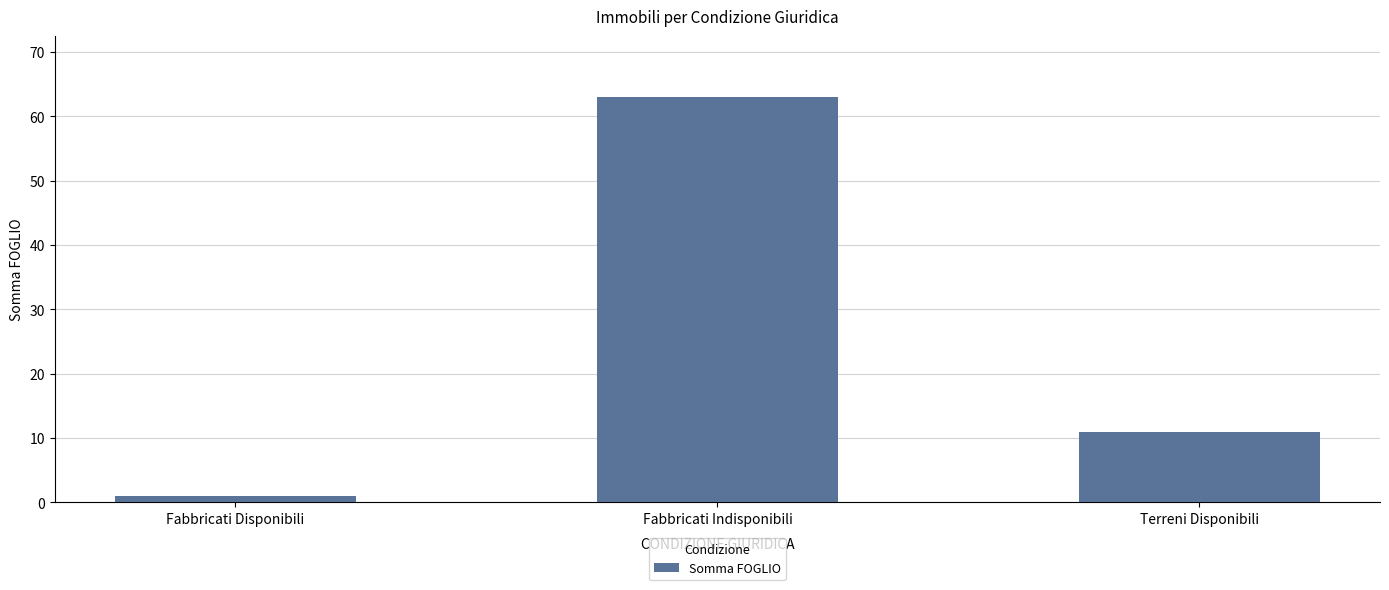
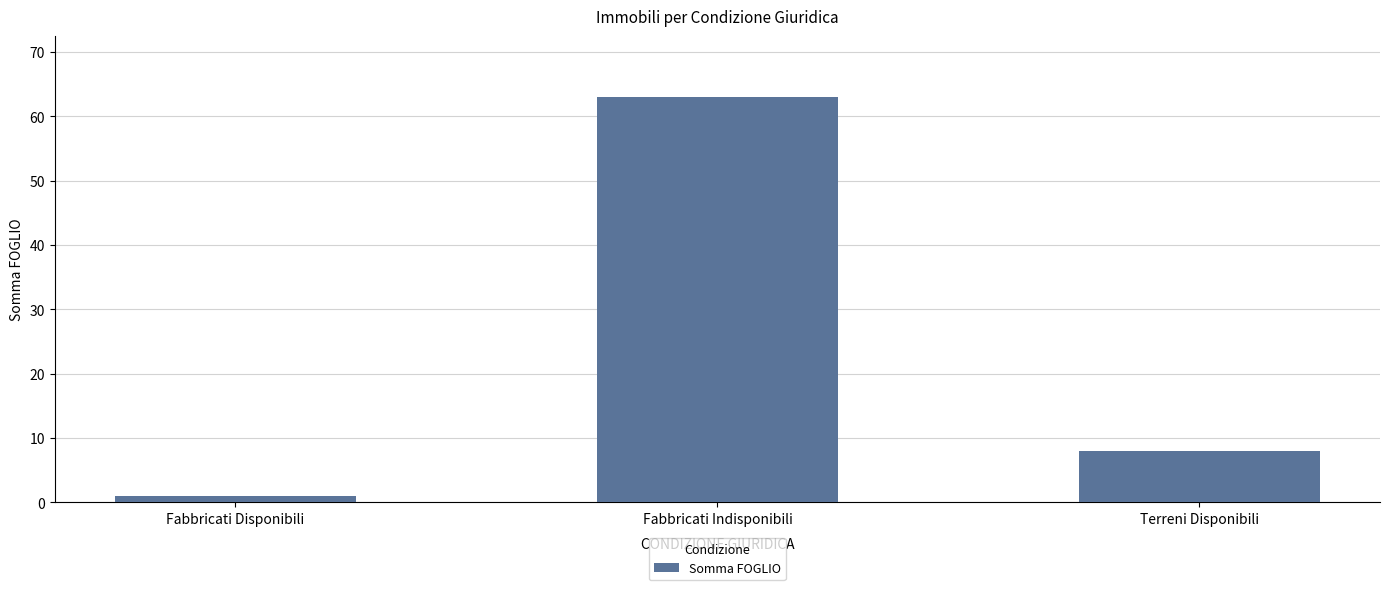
Terreni Disponibili: 11 -> 8
